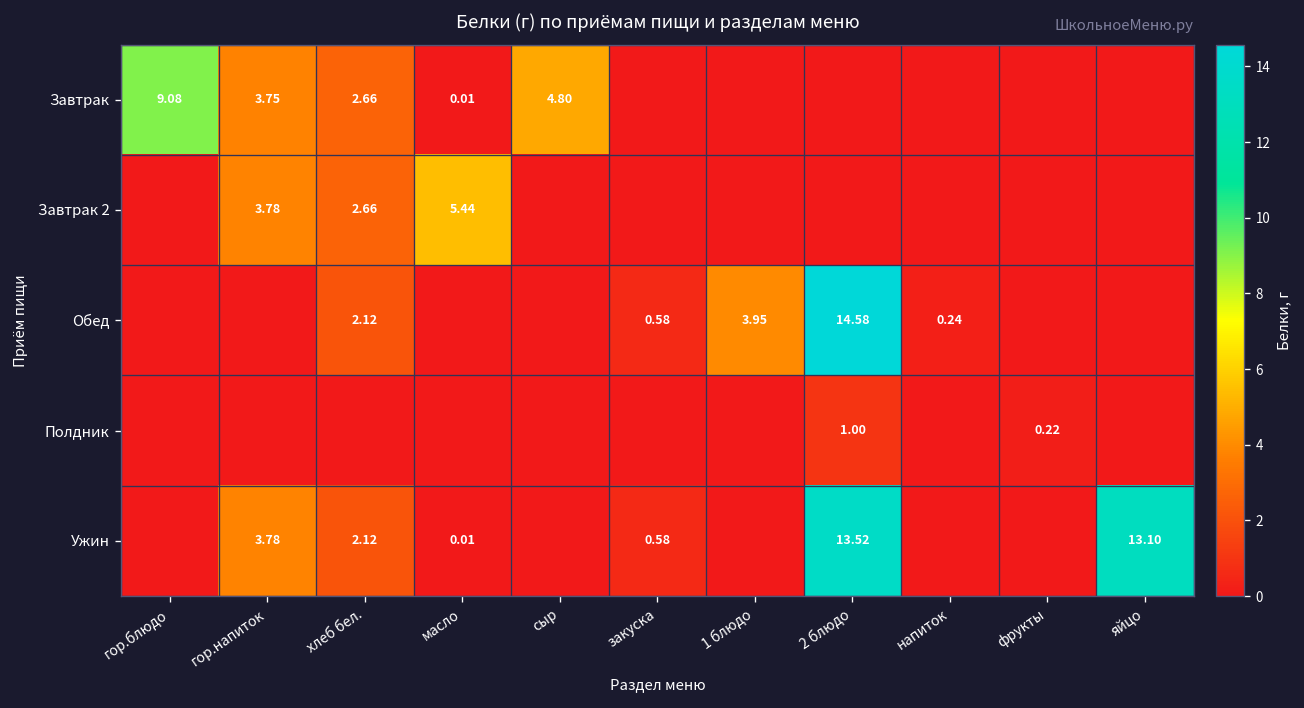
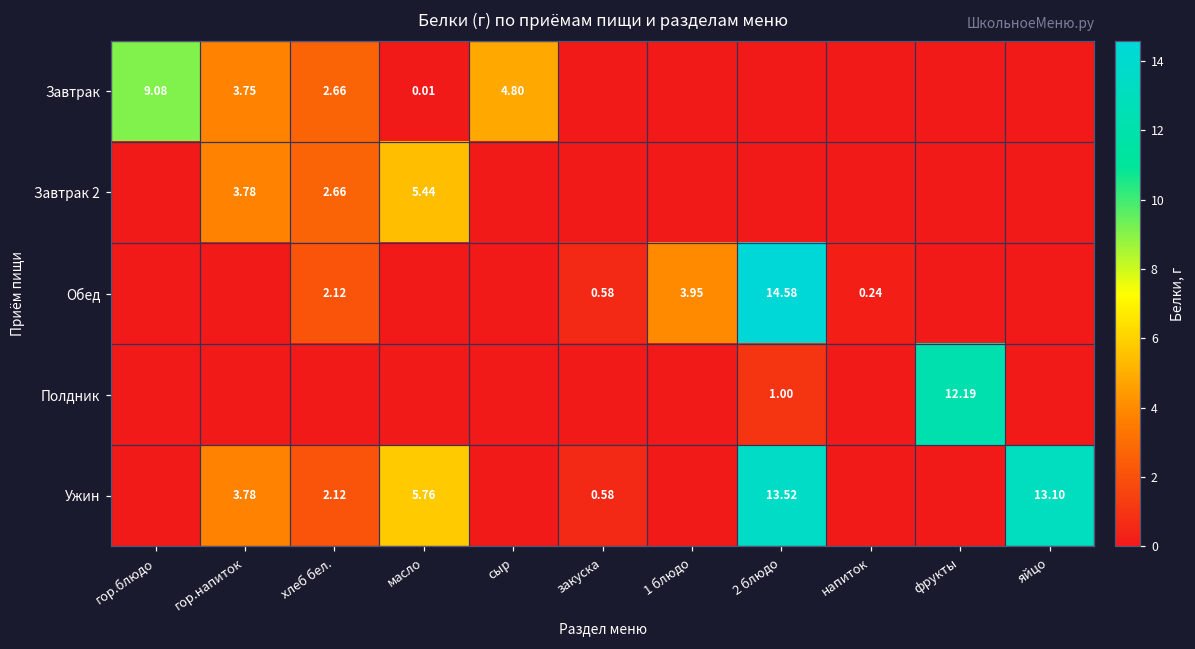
Полдник, фрукты: 0.22 -> 12.19
Ужин, масло: 0.01 -> 5.76
